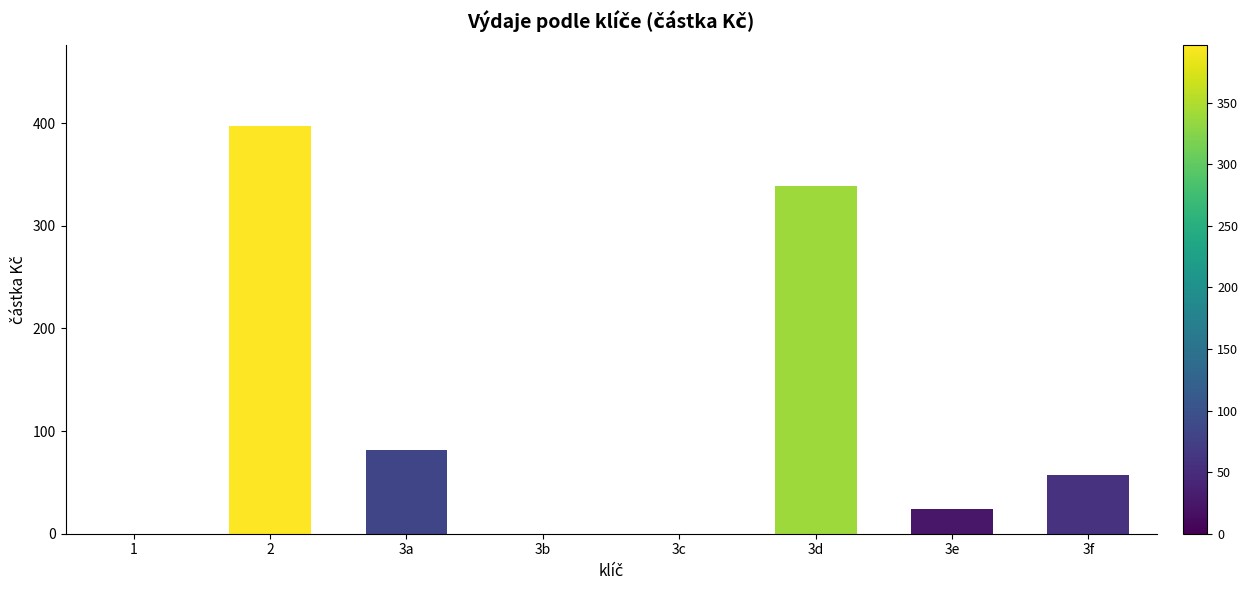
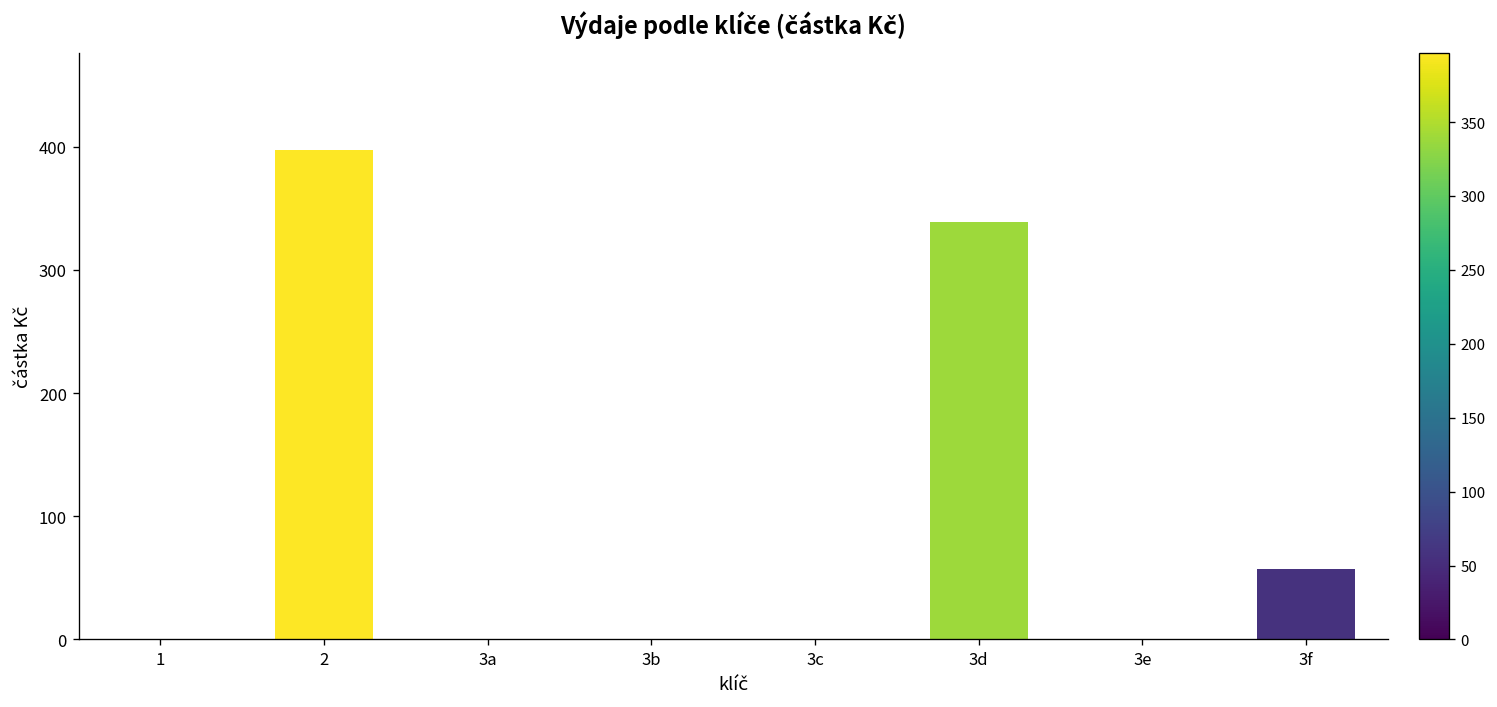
3a: 82 -> 0
3e: 24 -> 0
